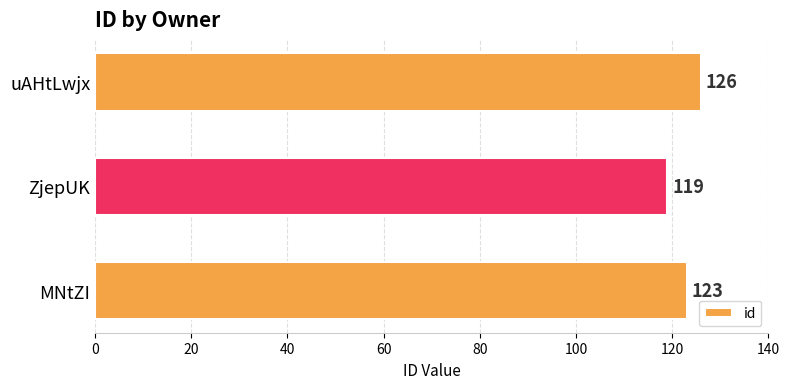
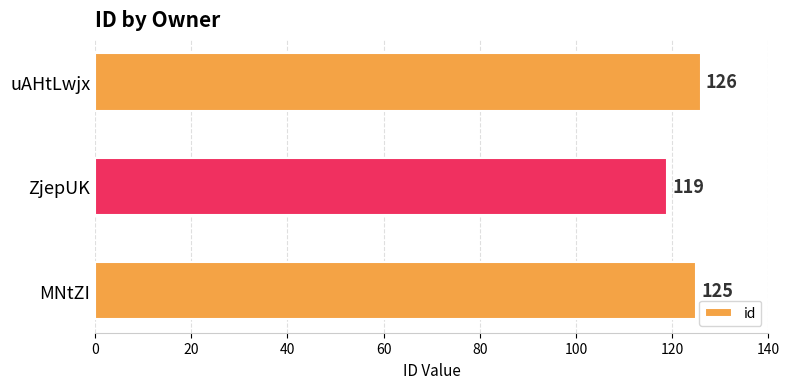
MNtZI: 123 -> 125
